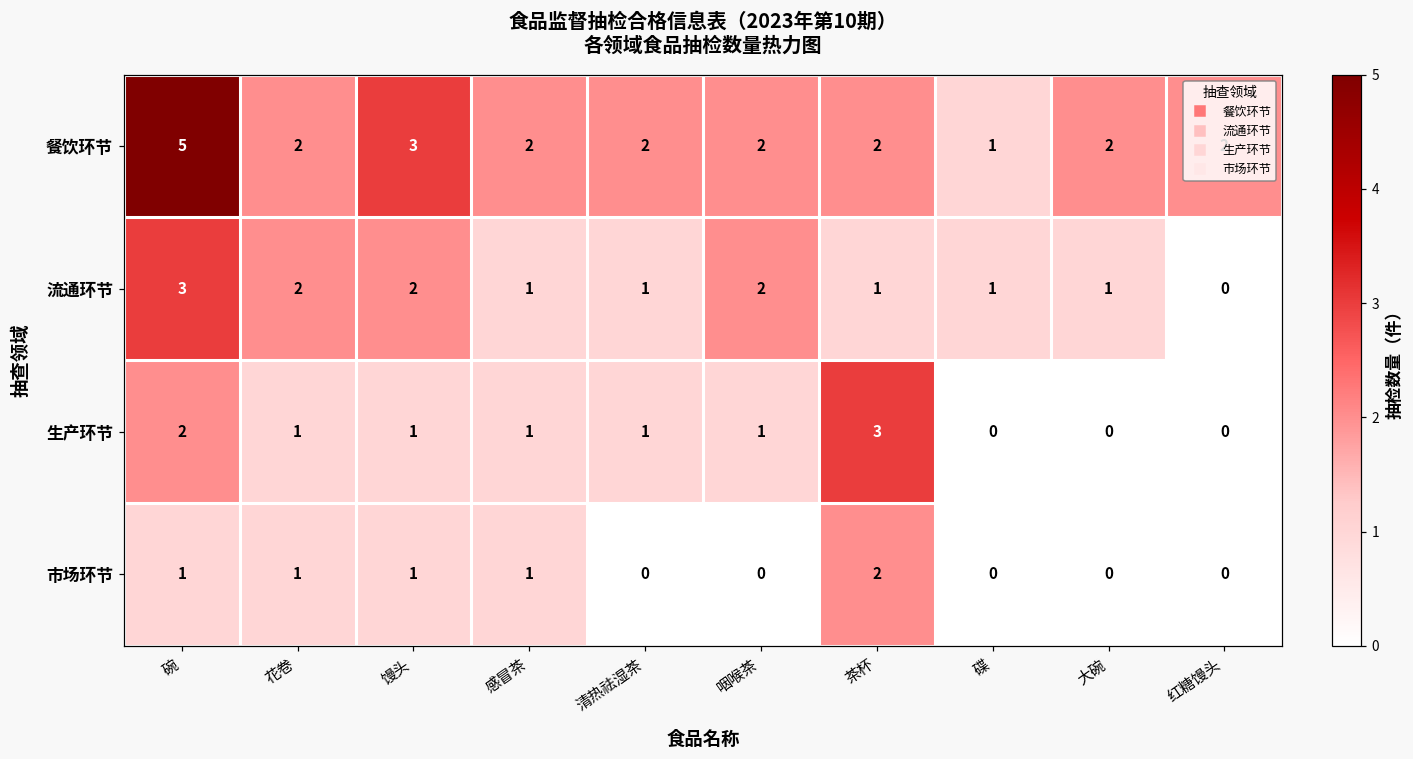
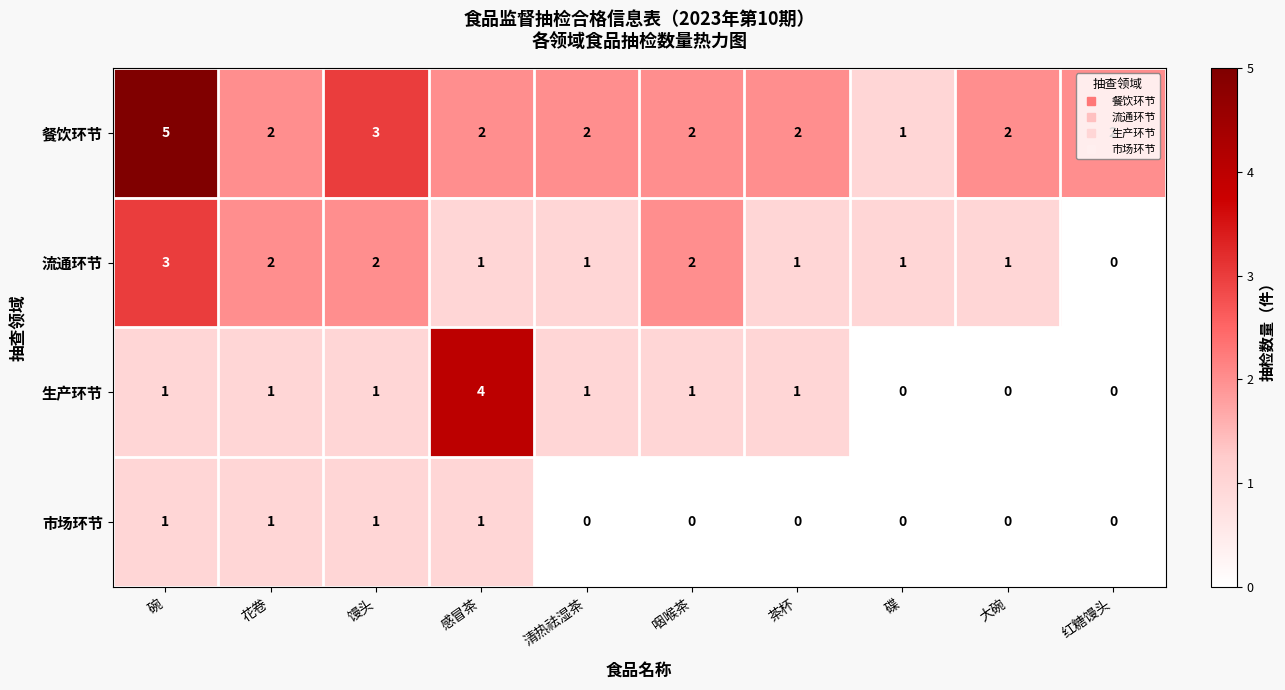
生产环节, 碗: 2 -> 1
生产环节, 感冒茶: 1 -> 4
生产环节, 茶杯: 3 -> 1
市场环节, 茶杯: 2 -> 0
